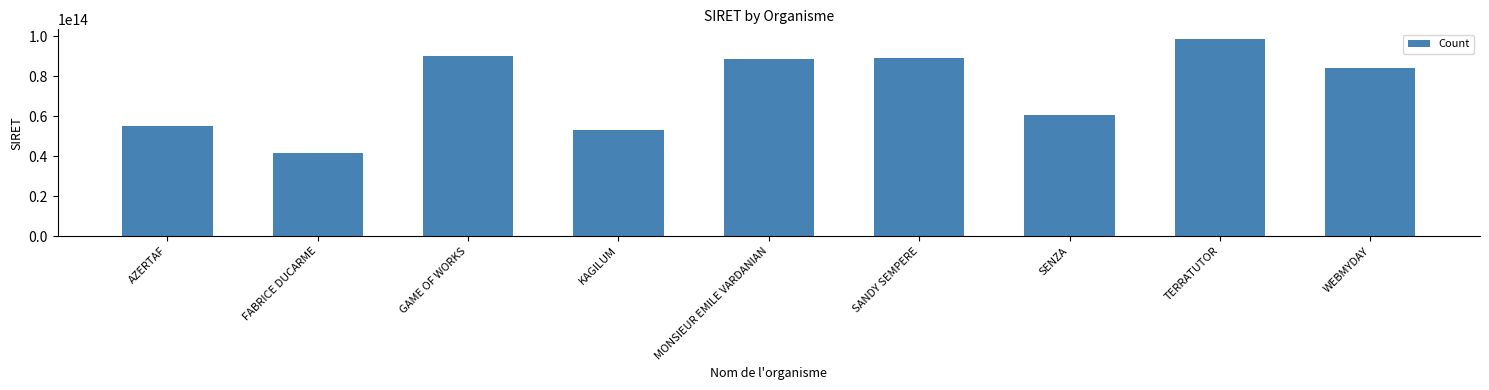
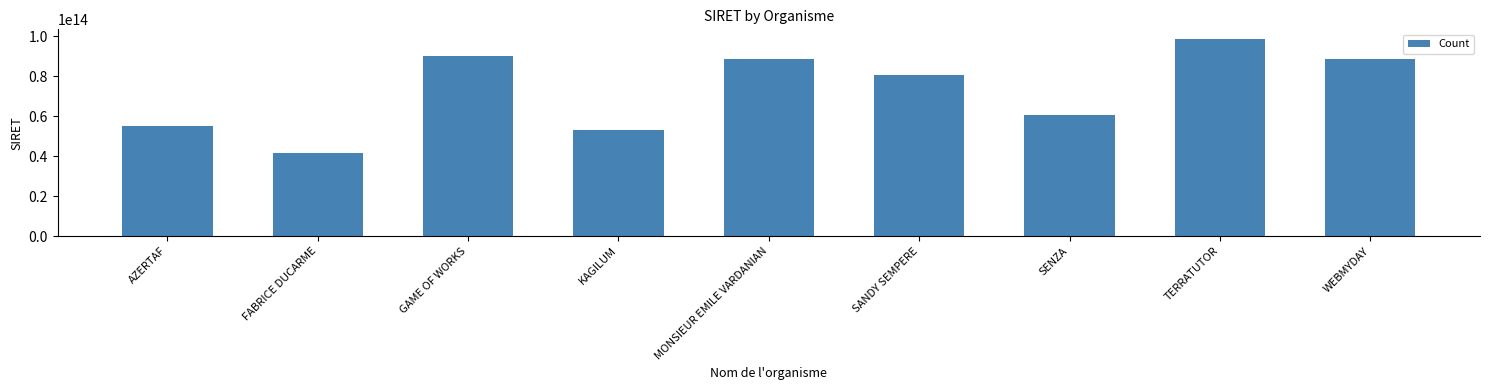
SANDY SEMPERE: 89000000000000 -> 81000000000000
WEBMYDAY: 84000000000000 -> 88000000000000
